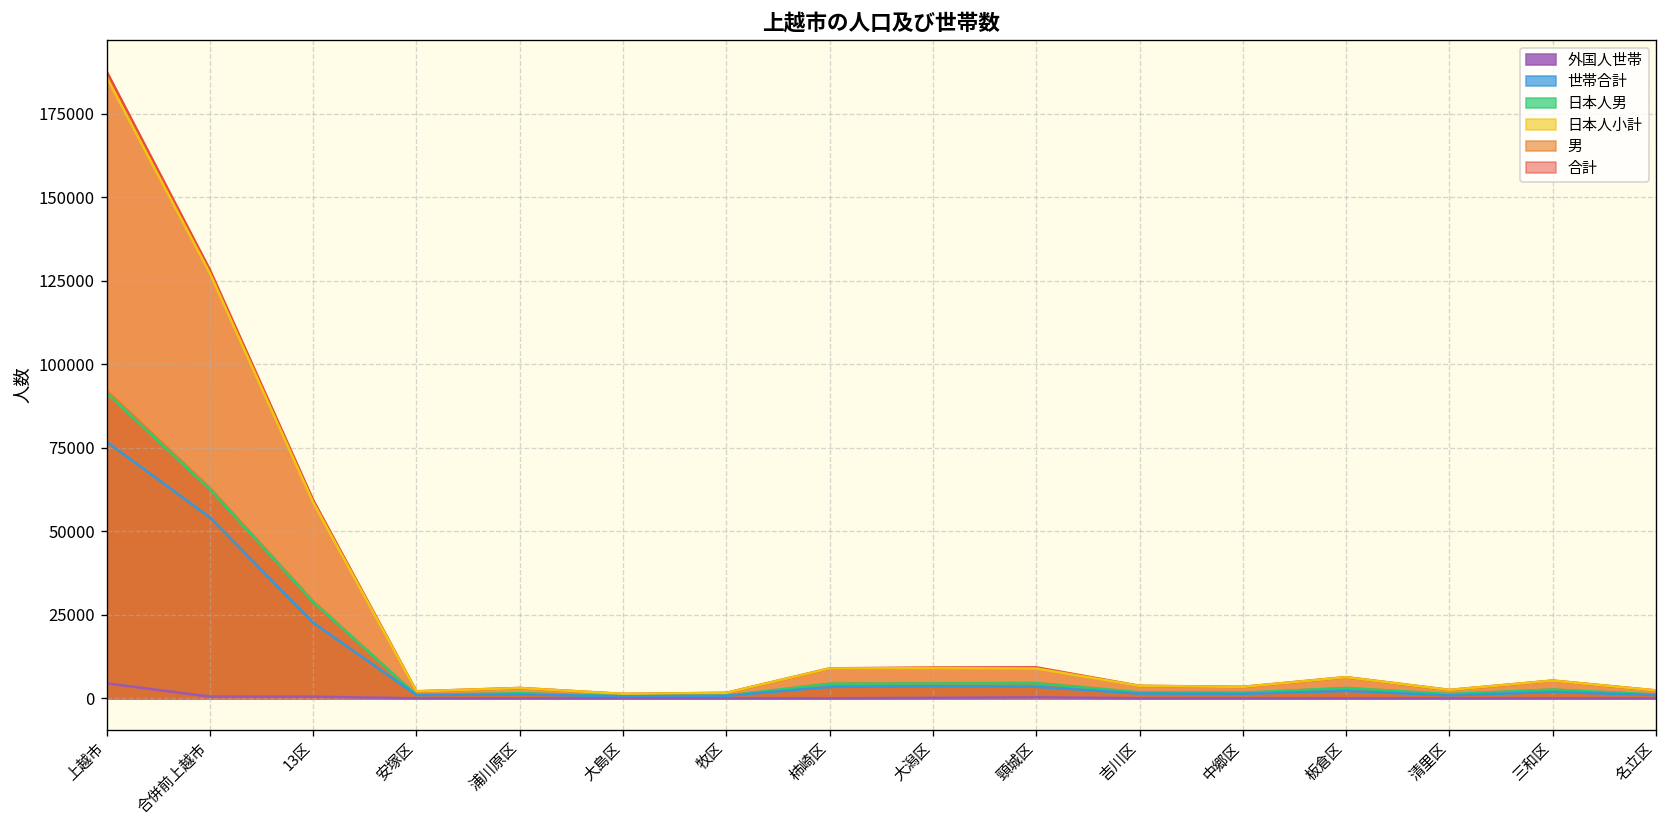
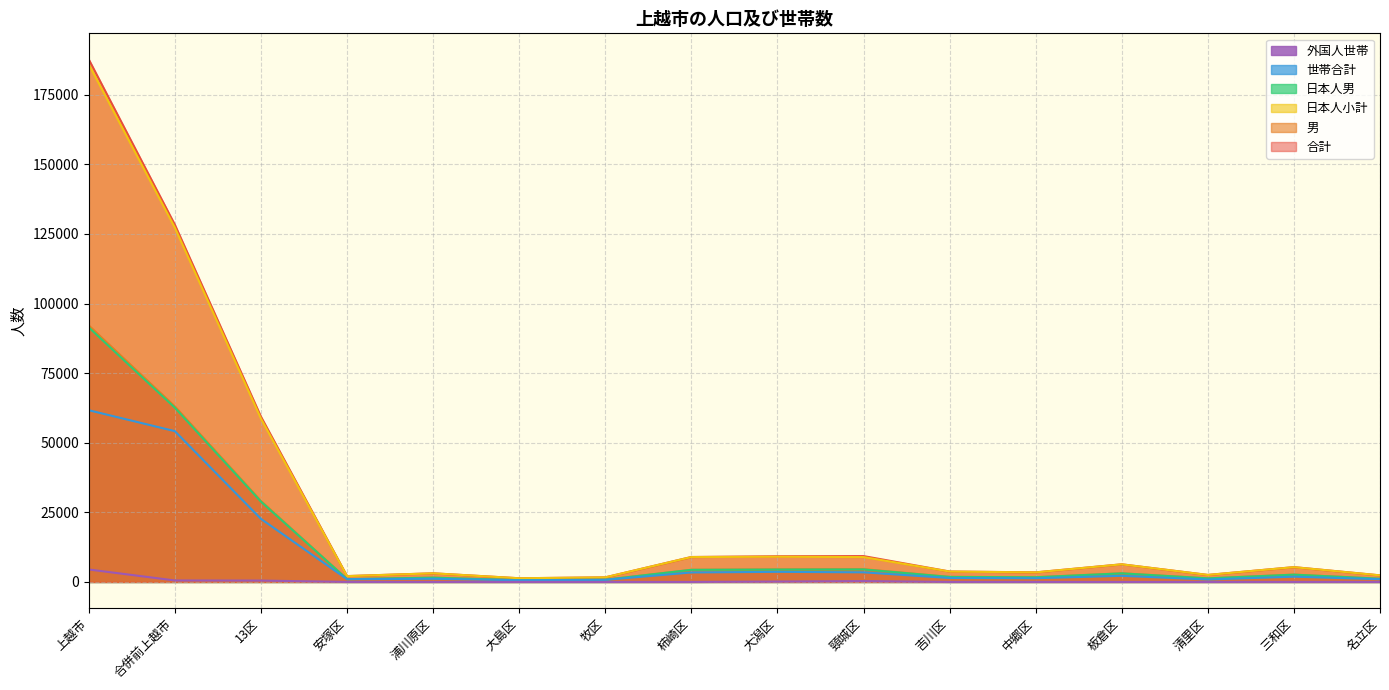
世帯合計, 上越市: 77000 -> 62000
